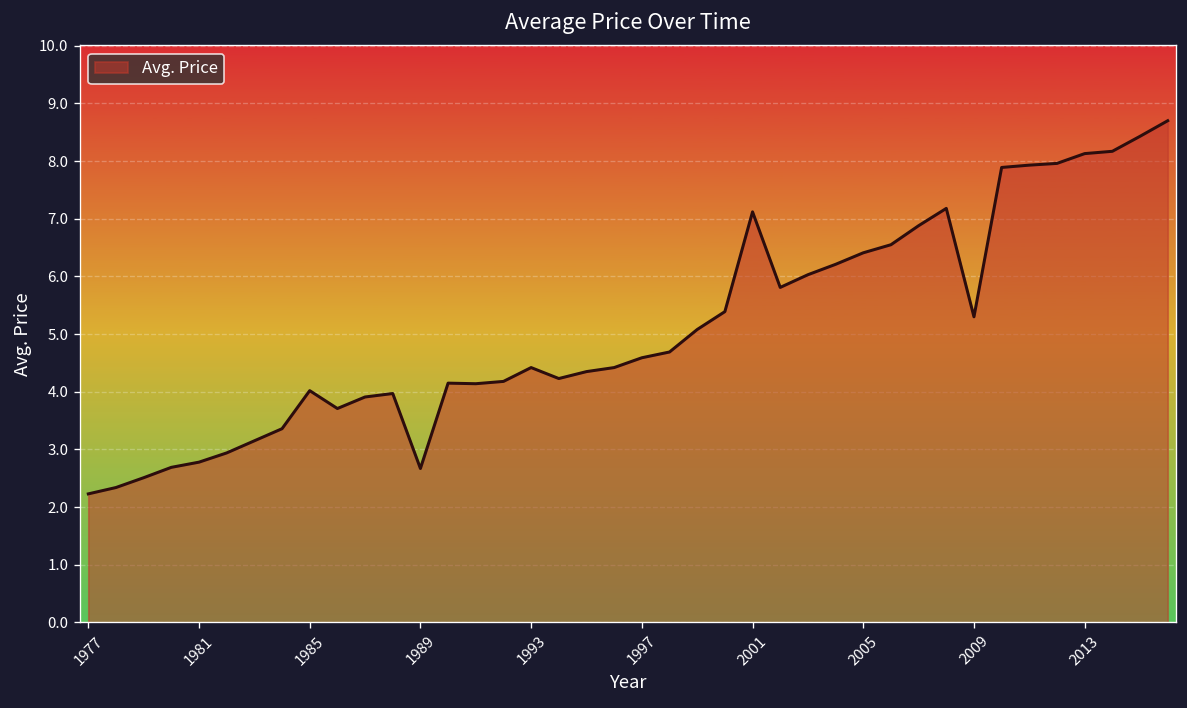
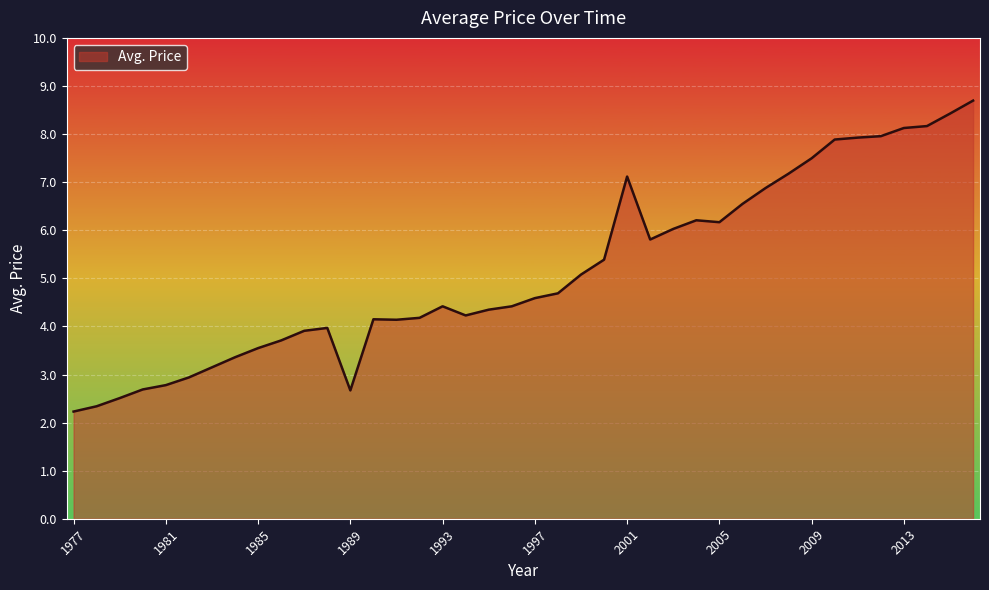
1985: 4.0 -> 3.6
2005: 6.4 -> 6.2
2009: 5.3 -> 7.5
